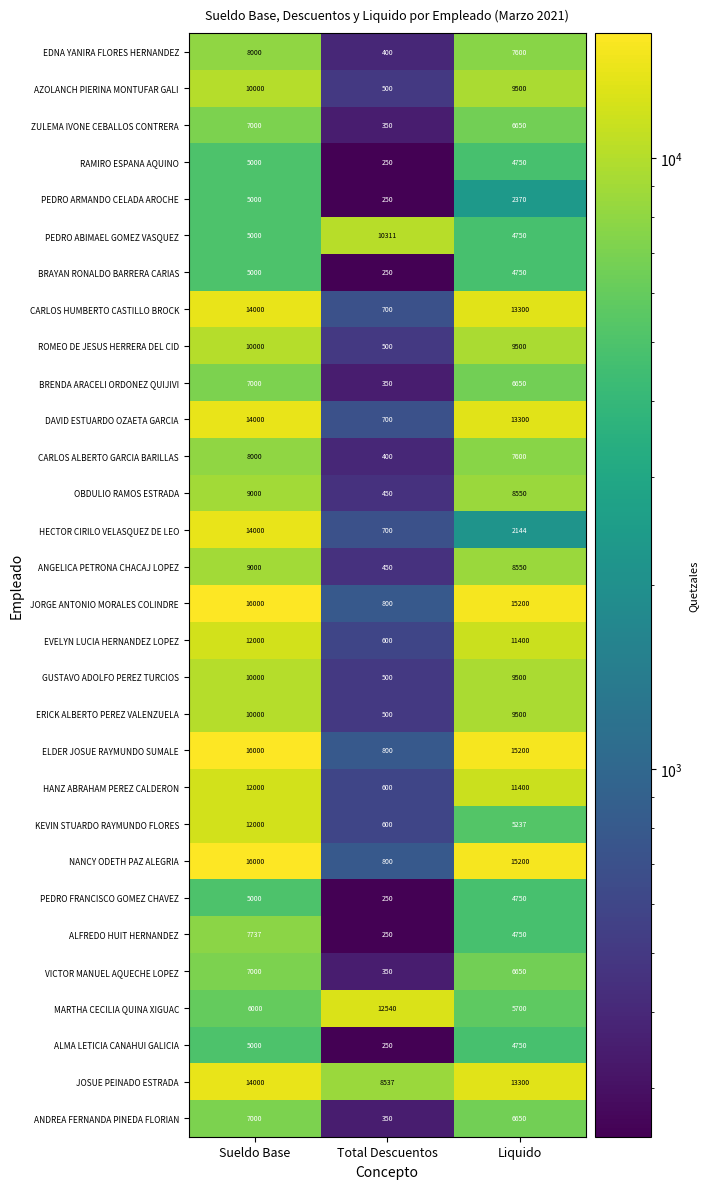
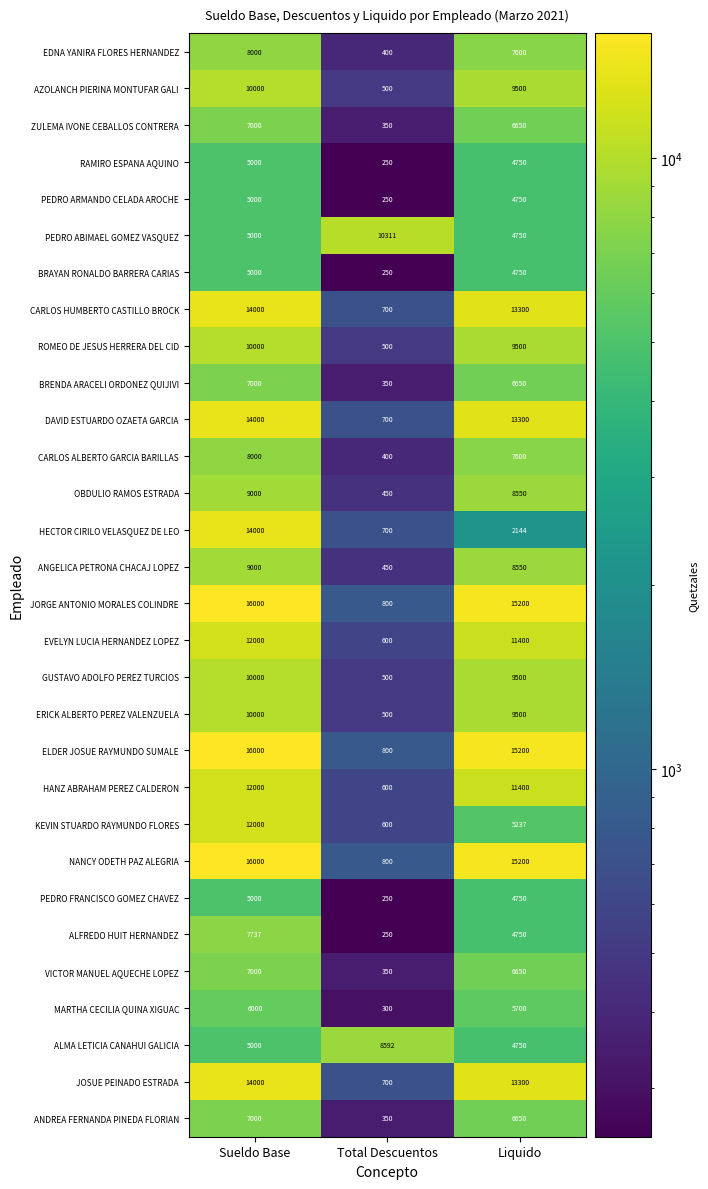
PEDRO ARMANDO CELADA AROCHE, Liquido: 2370 -> 4750
MARTHA CECILIA QUINA XIGUAC, Total Descuentos: 12540 -> 300
ALMA LETICIA CANAHUI GALICIA, Total Descuentos: 250 -> 8592
JOSUE PEINADO ESTRADA, Total Descuentos: 8537 -> 700
